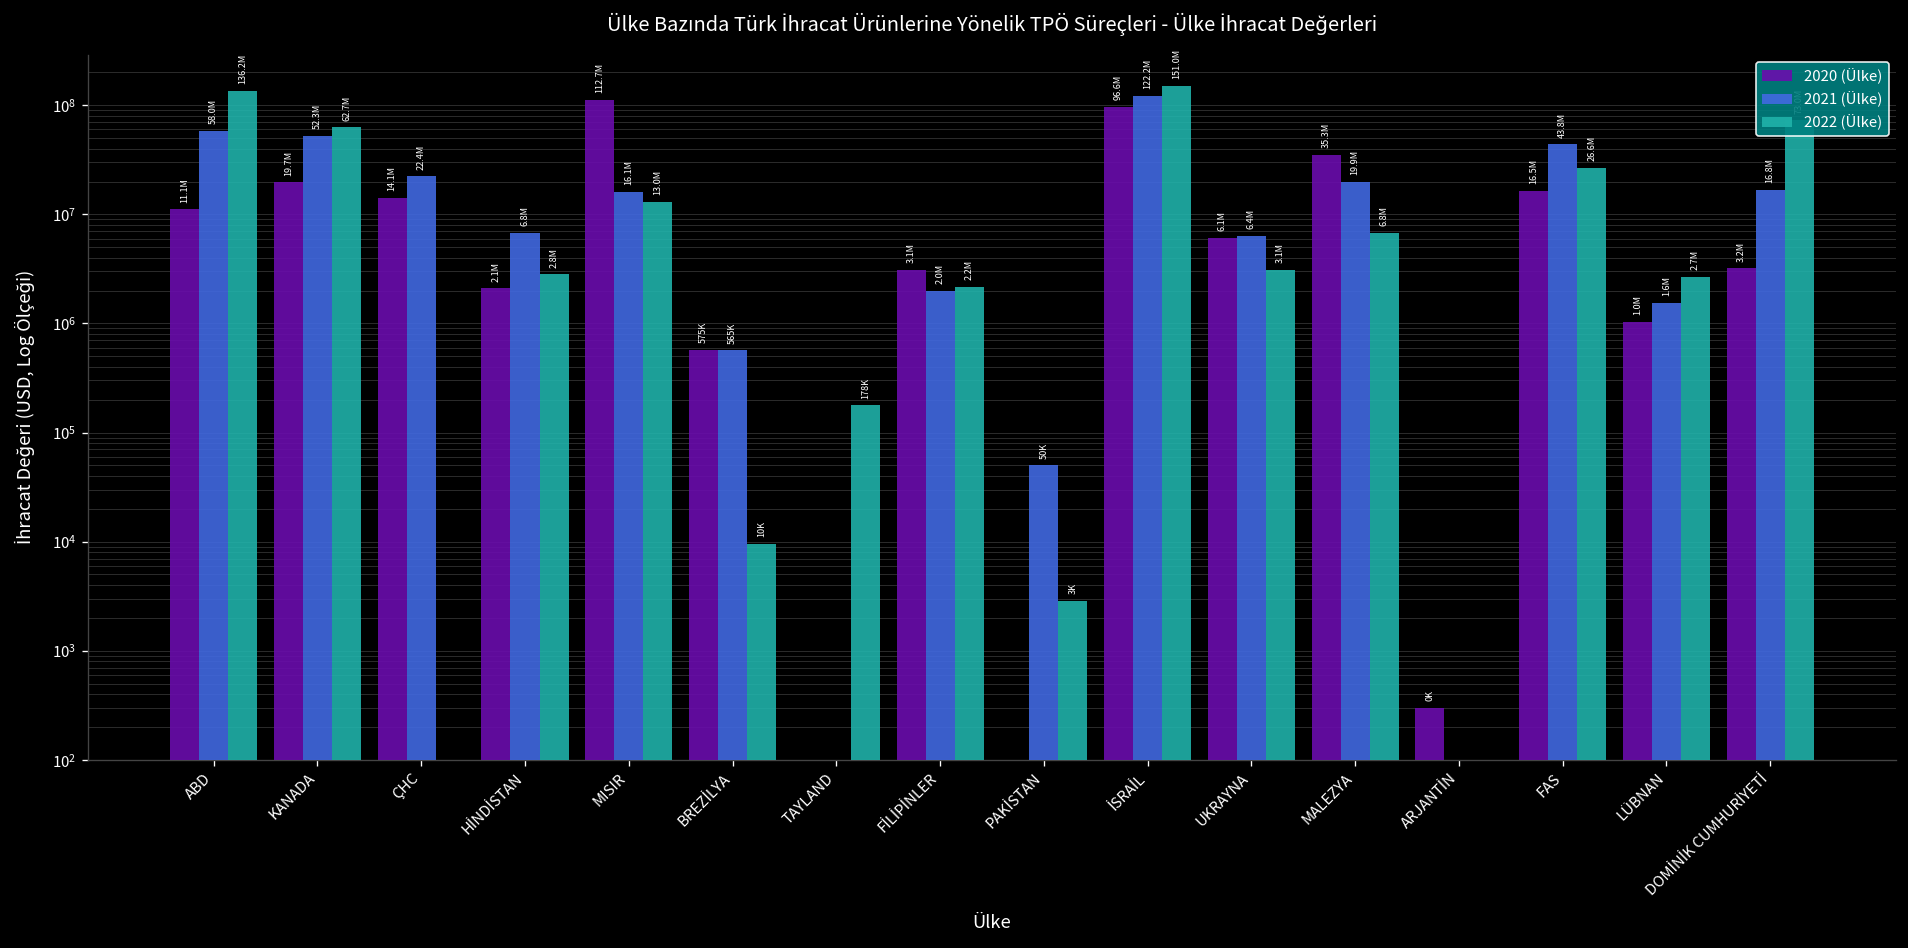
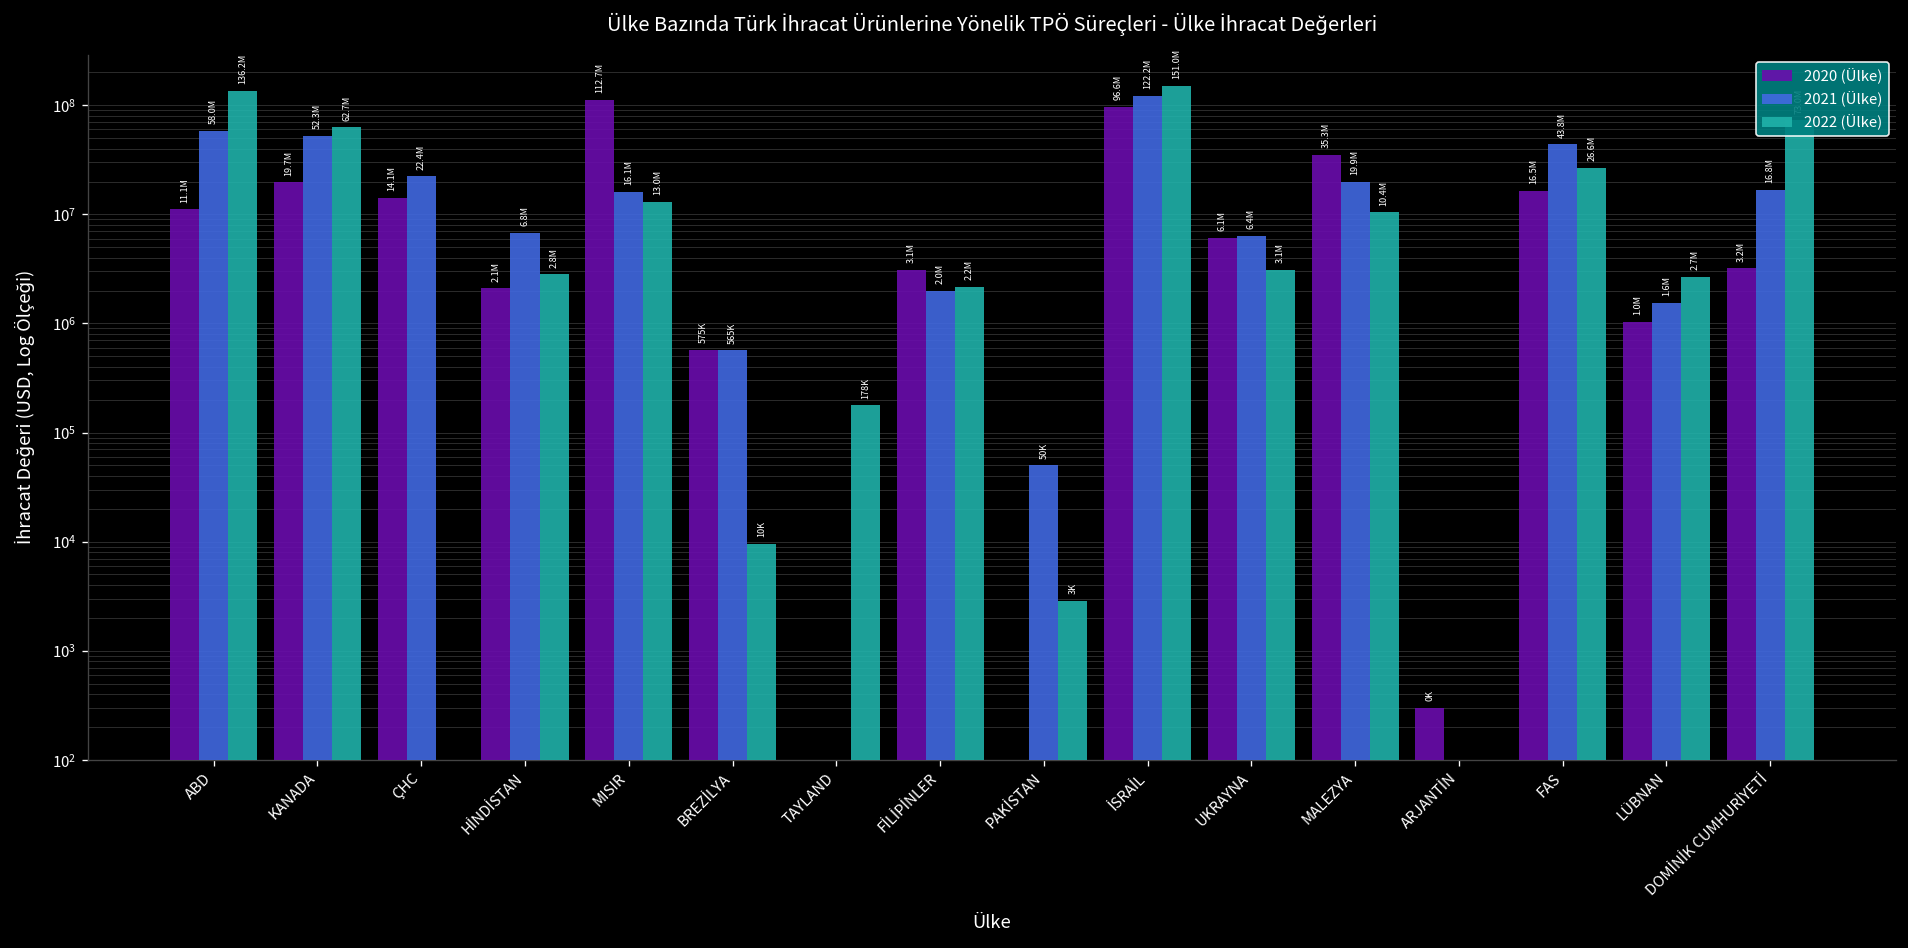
2022 (Ülke), MALEZYA: 6.8M -> 10.4M
